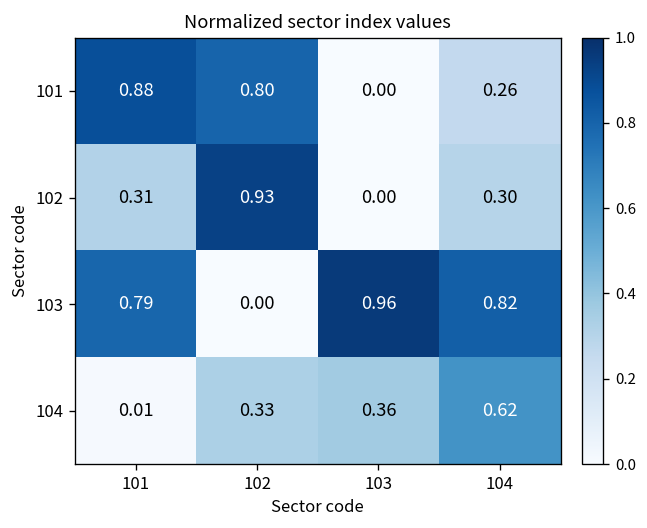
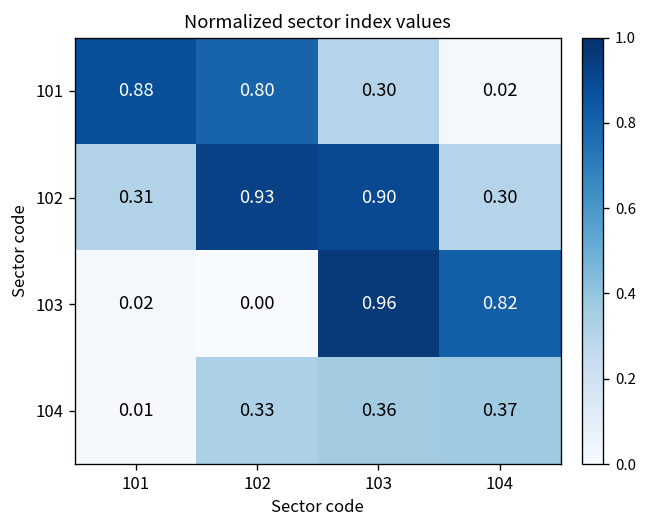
101, 103: 0.00 -> 0.30
101, 104: 0.26 -> 0.02
102, 103: 0.00 -> 0.90
103, 101: 0.79 -> 0.02
104, 104: 0.62 -> 0.37
